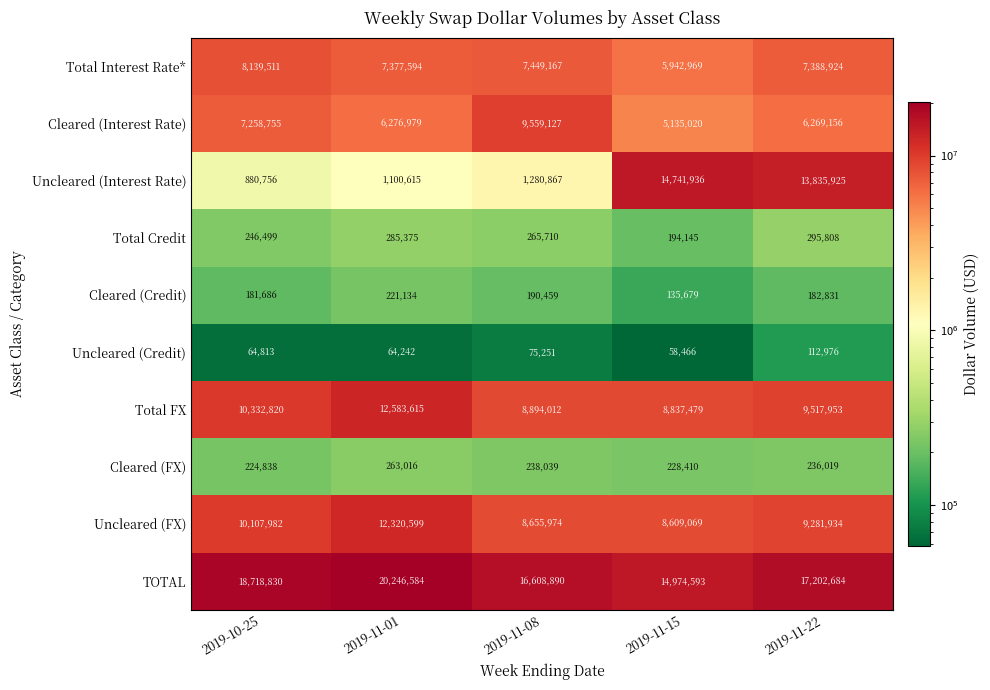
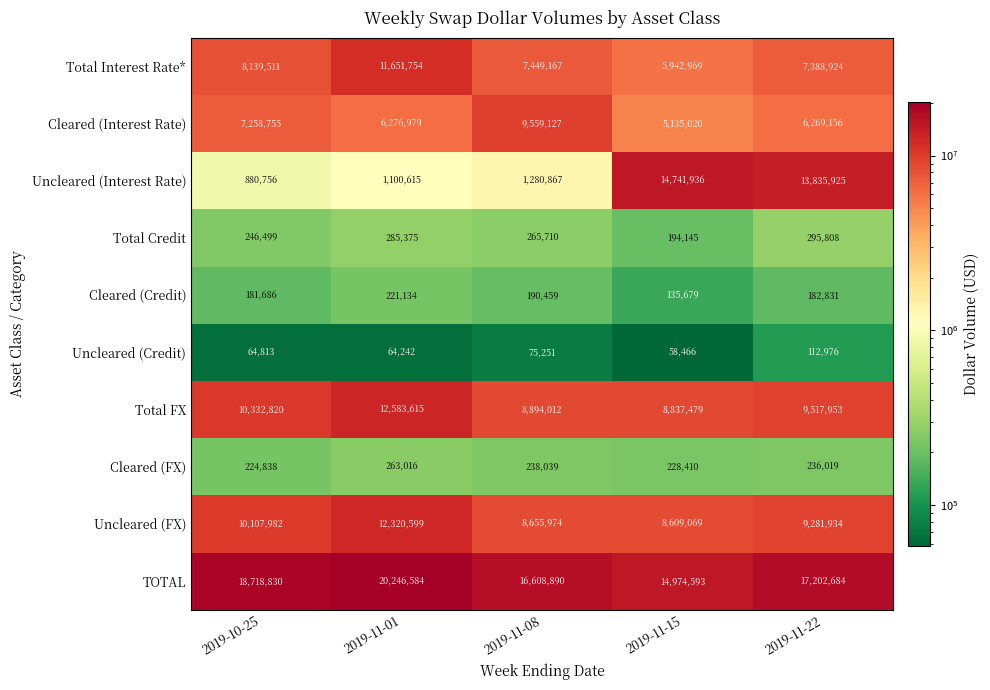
Total Interest Rate*, 2019-11-01: 7,377,594 -> 11,651,754
